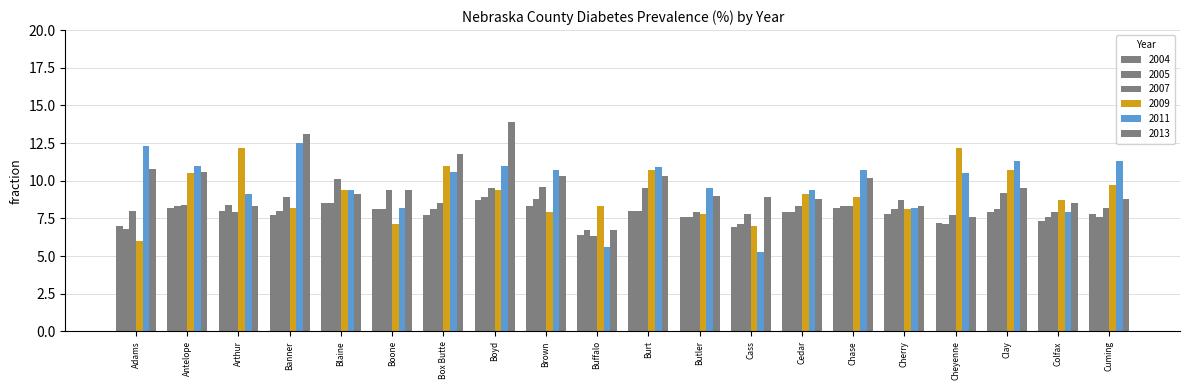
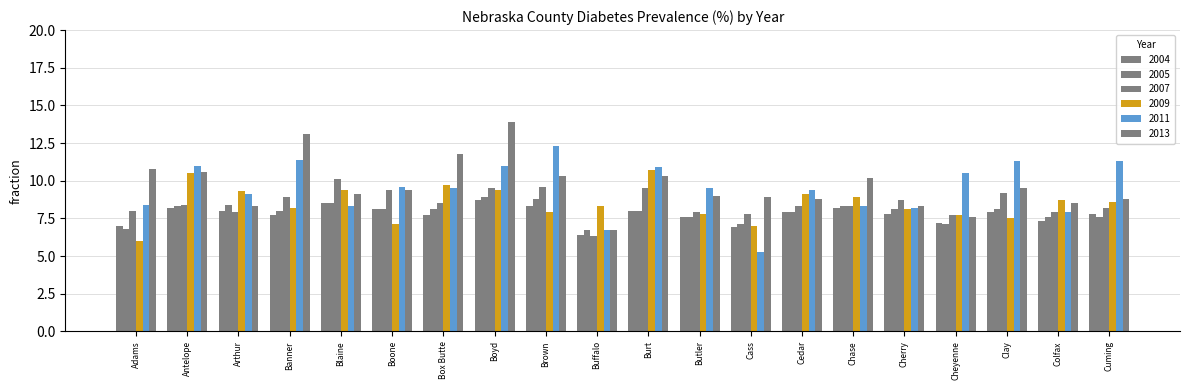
2011, Adams: 12.3 -> 8.4
2009, Arthur: 12.2 -> 9.3
2011, Banner: 12.5 -> 11.4
2011, Blaine: 9.4 -> 8.3
2011, Boone: 8.2 -> 9.6
2009, Box Butte: 11.0 -> 9.7
2011, Box Butte: 10.6 -> 9.5
2011, Brown: 10.7 -> 12.3
2011, Buffalo: 5.6 -> 6.7
2011, Chase: 10.7 -> 8.3
2009, Cheyenne: 12.2 -> 7.7
2009, Clay: 10.7 -> 7.5
2009, Cuming: 9.7 -> 8.6
